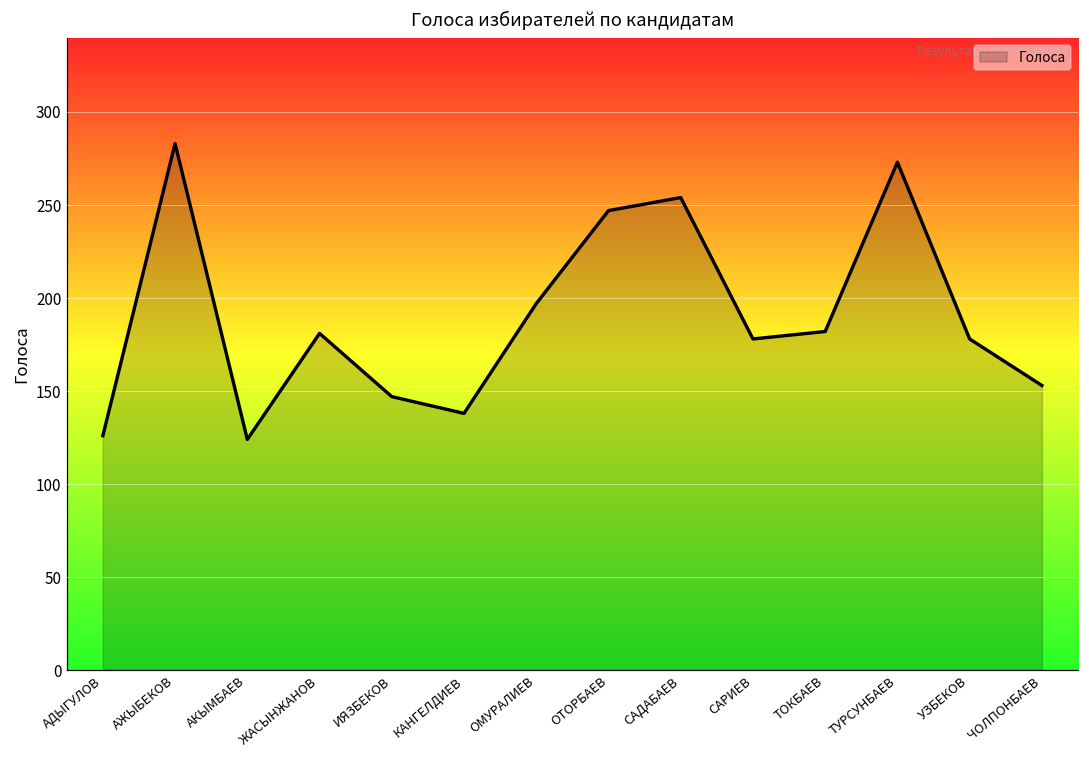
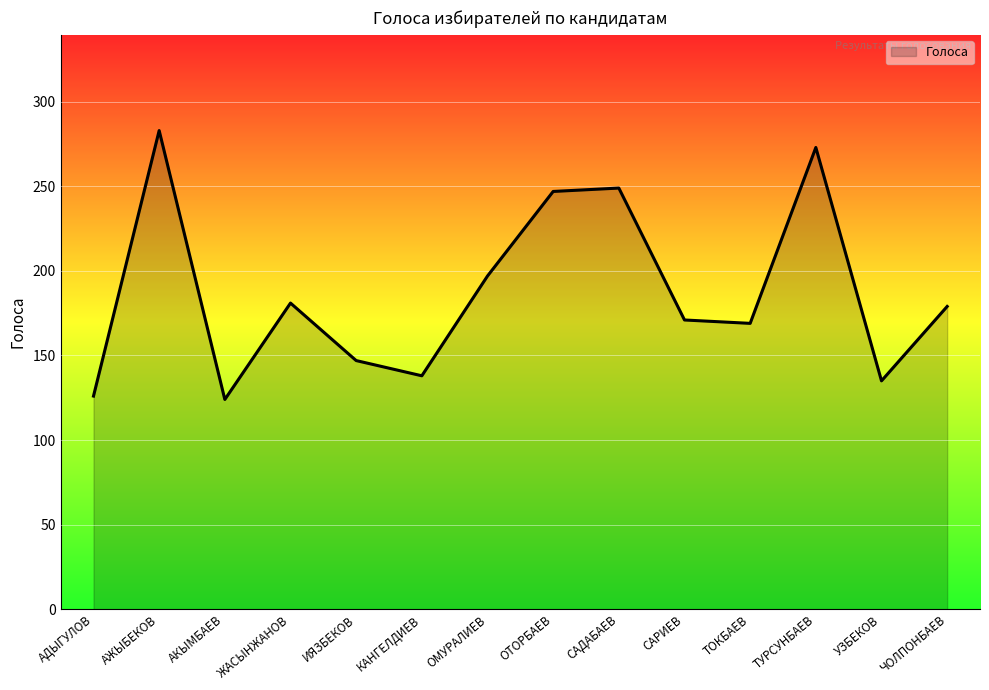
САДАБАЕВ: 254 -> 249
САРИЕВ: 178 -> 171
ТОКБАЕВ: 182 -> 169
УЗБЕКОВ: 178 -> 135
ЧОЛПОНБАЕВ: 153 -> 179
